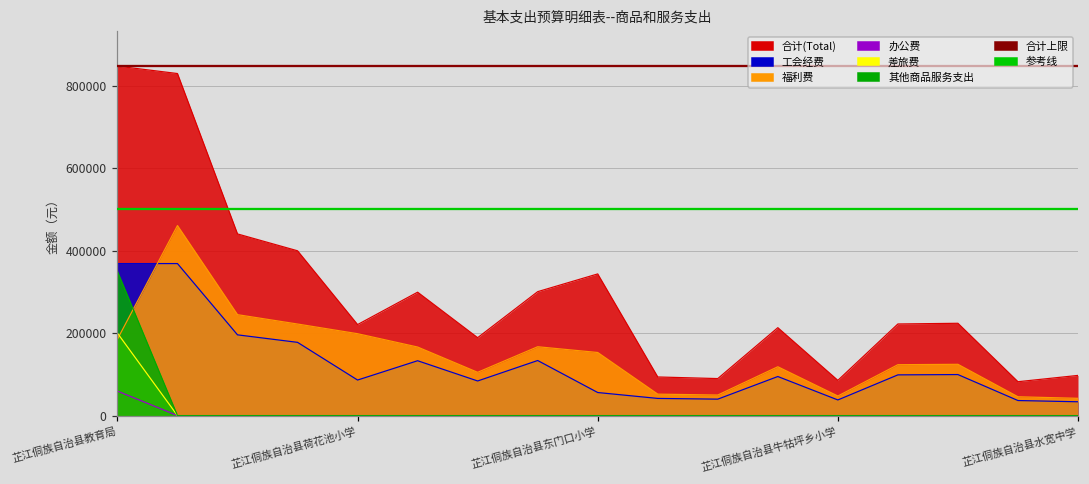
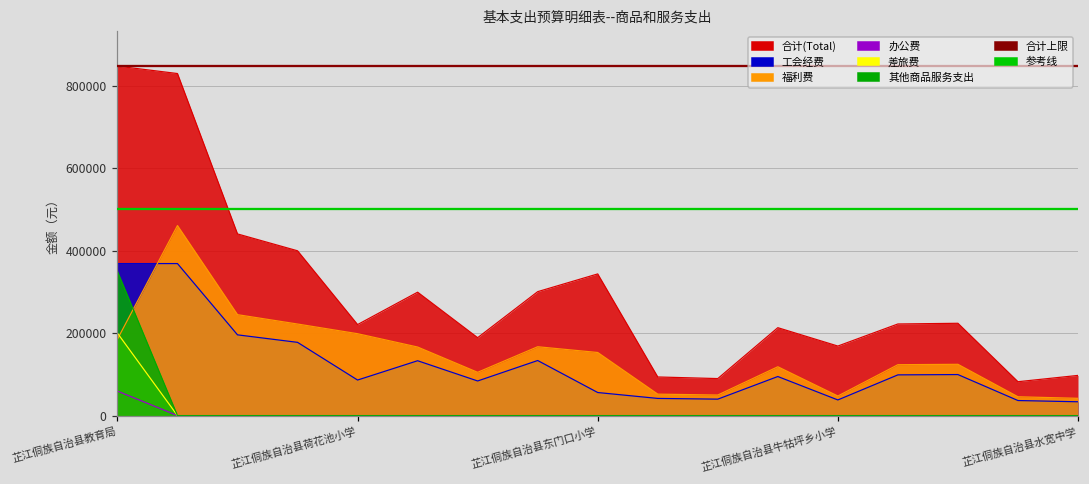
合计(Total), 芷江侗族自治县牛牯坪乡小学: 90000 -> 170000
